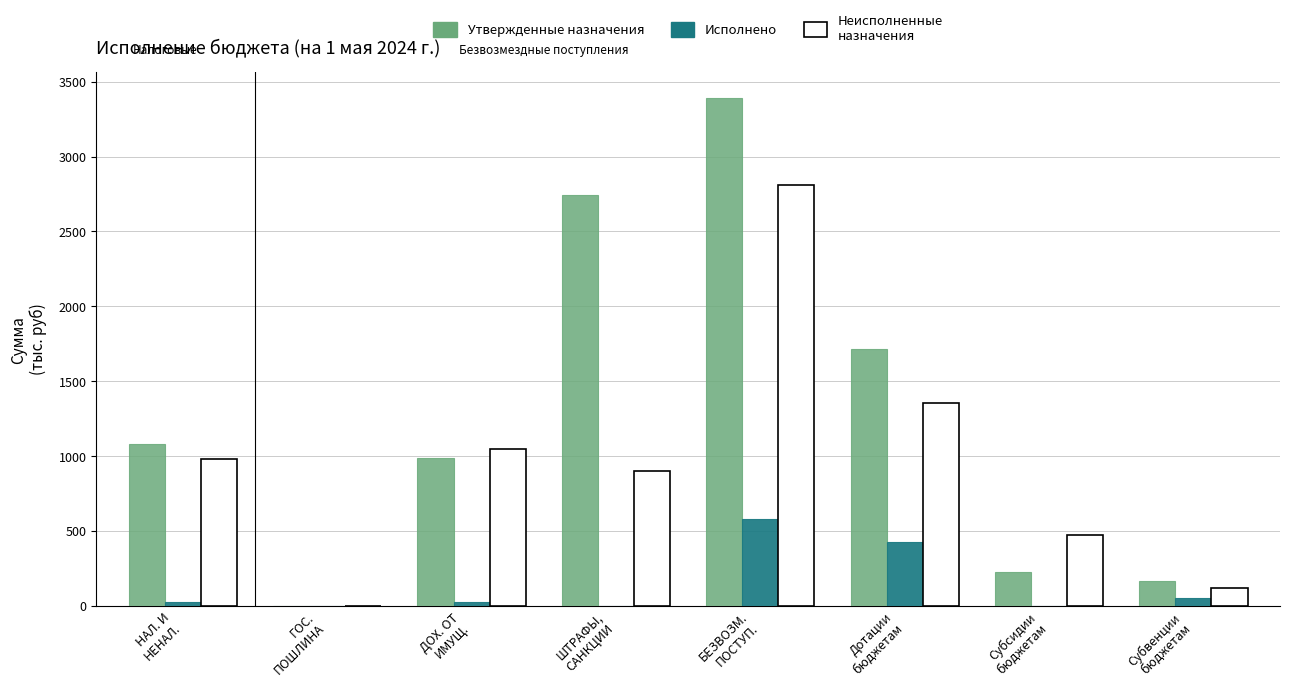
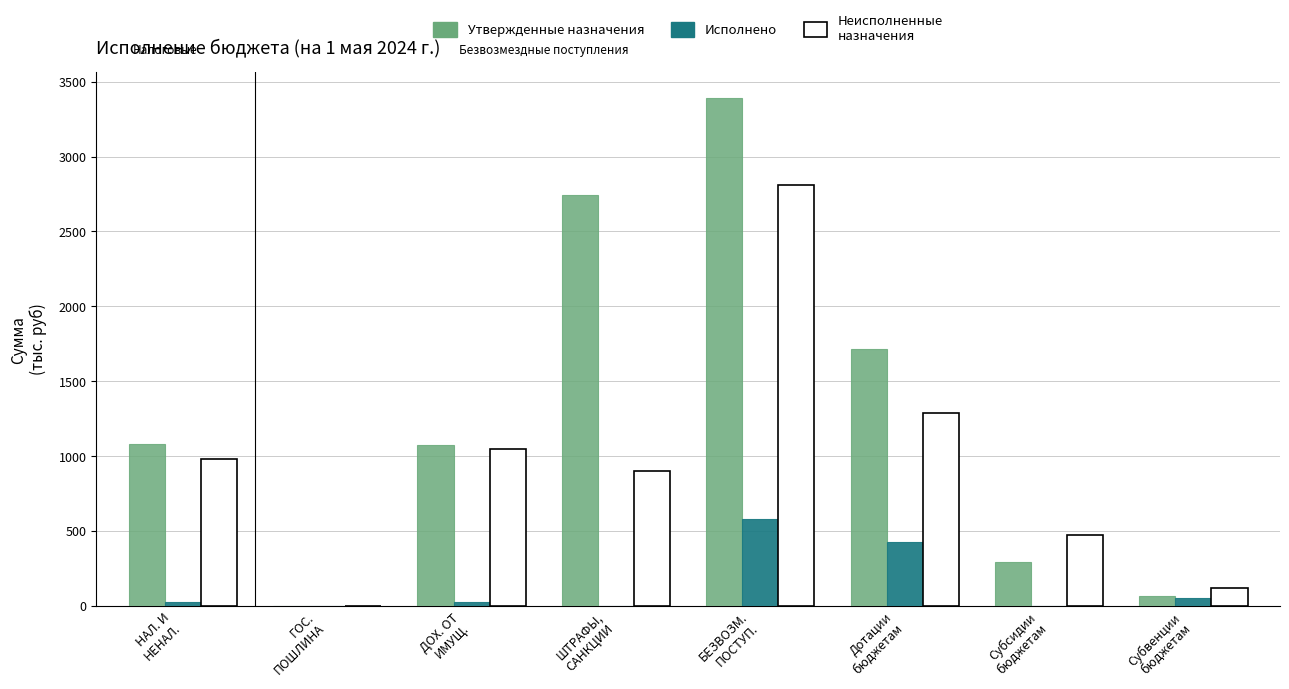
Утвержденные назначения, ДОХ. ОТ ИМУЩ.: 990 -> 1070
Неисполненные назначения, Дотации бюджетам: 1360 -> 1290
Утвержденные назначения, Субсидии бюджетам: 230 -> 300
Утвержденные назначения, Субвенции бюджетам: 170 -> 70
